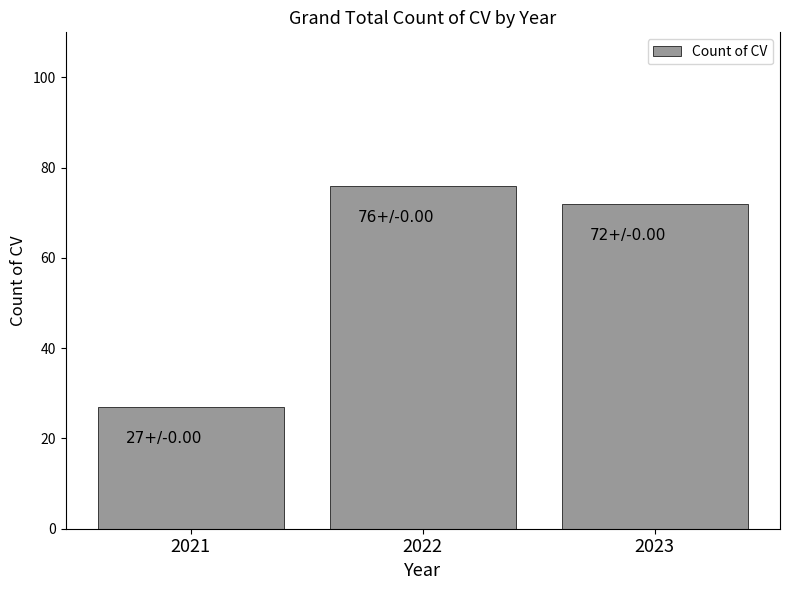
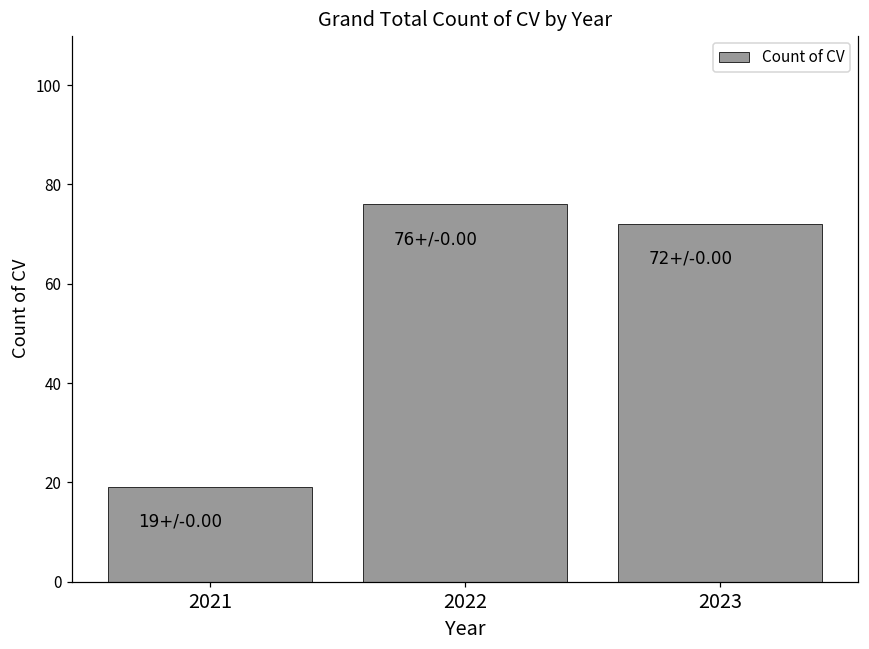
2021: 27+/ -> 19+/
